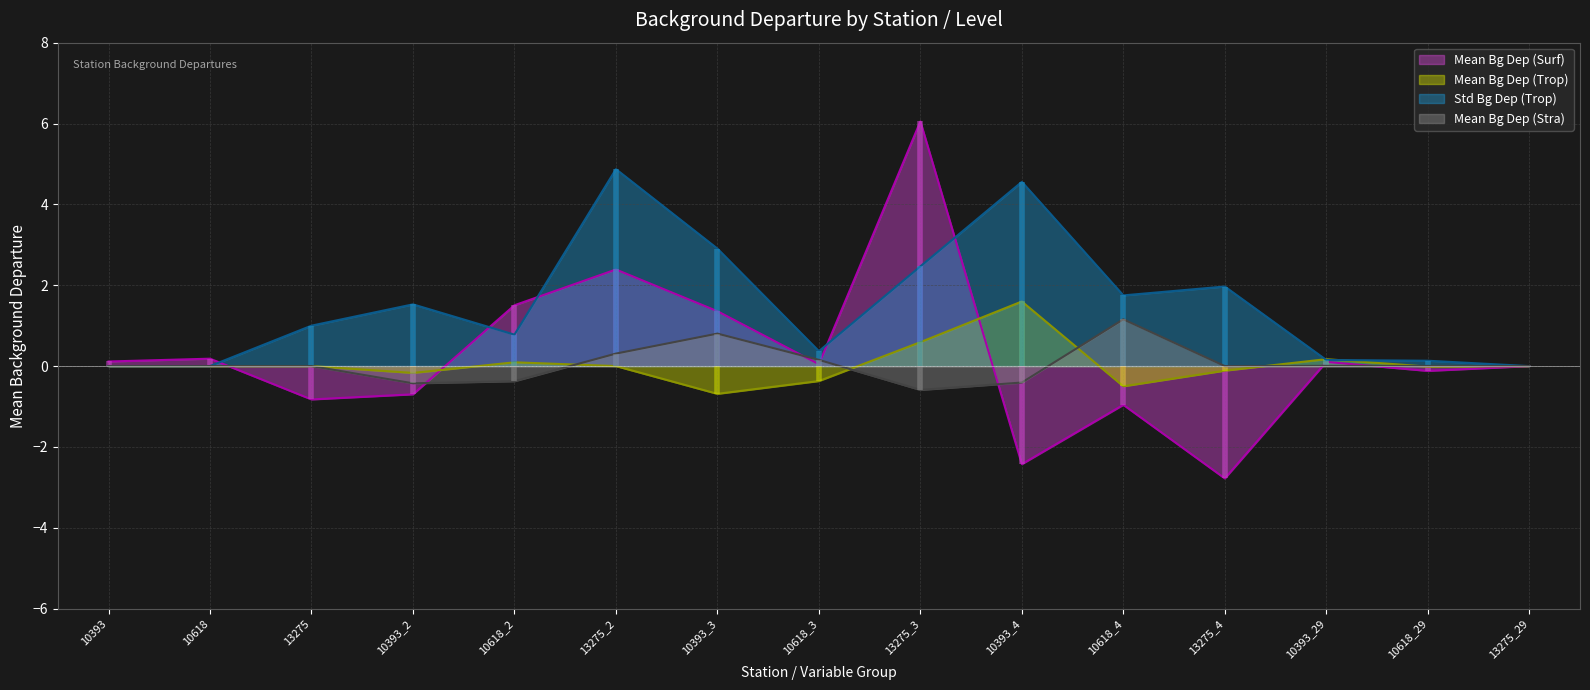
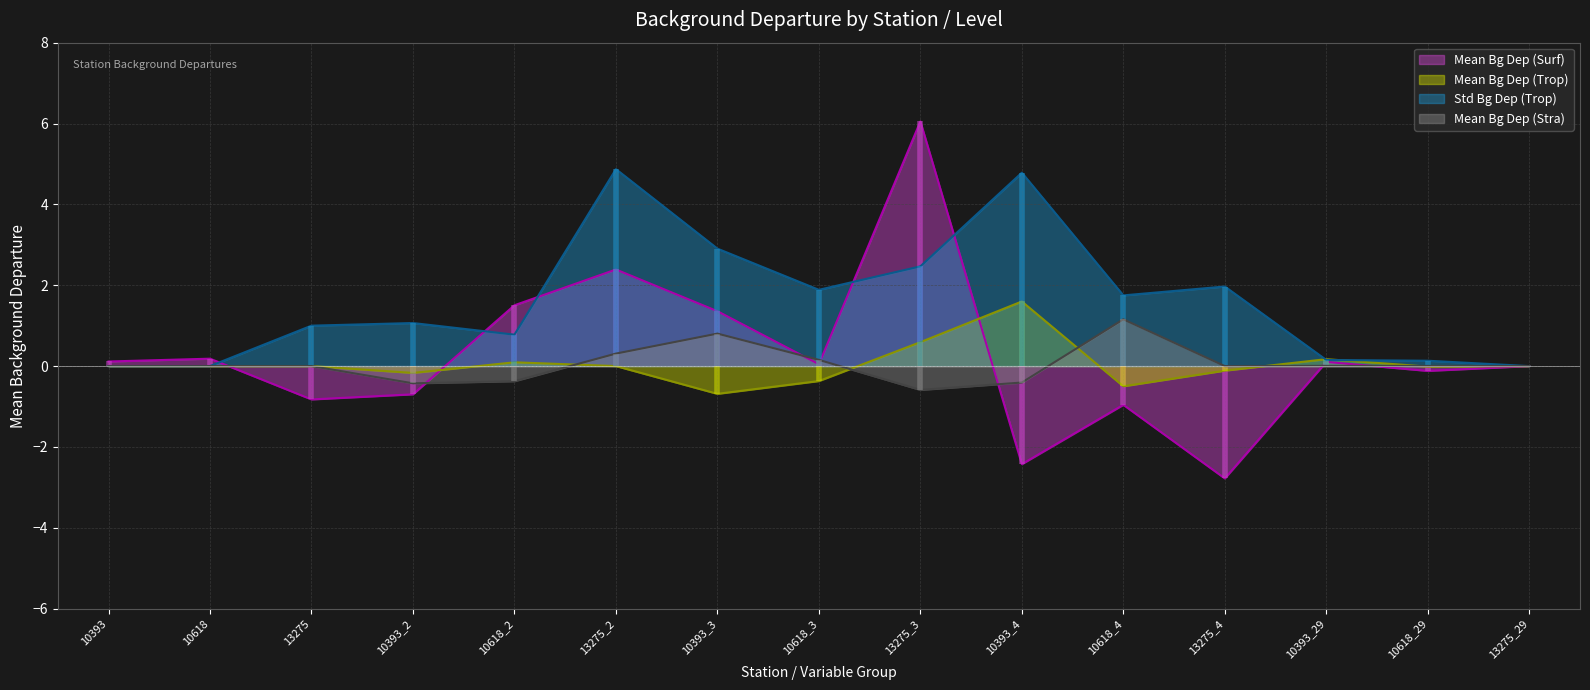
Std Bg Dep (Trop), 10393_2: 1.5 -> 1.1
Std Bg Dep (Trop), 10618_3: 0.4 -> 1.9
Std Bg Dep (Trop), 10393_4: 4.6 -> 4.8
